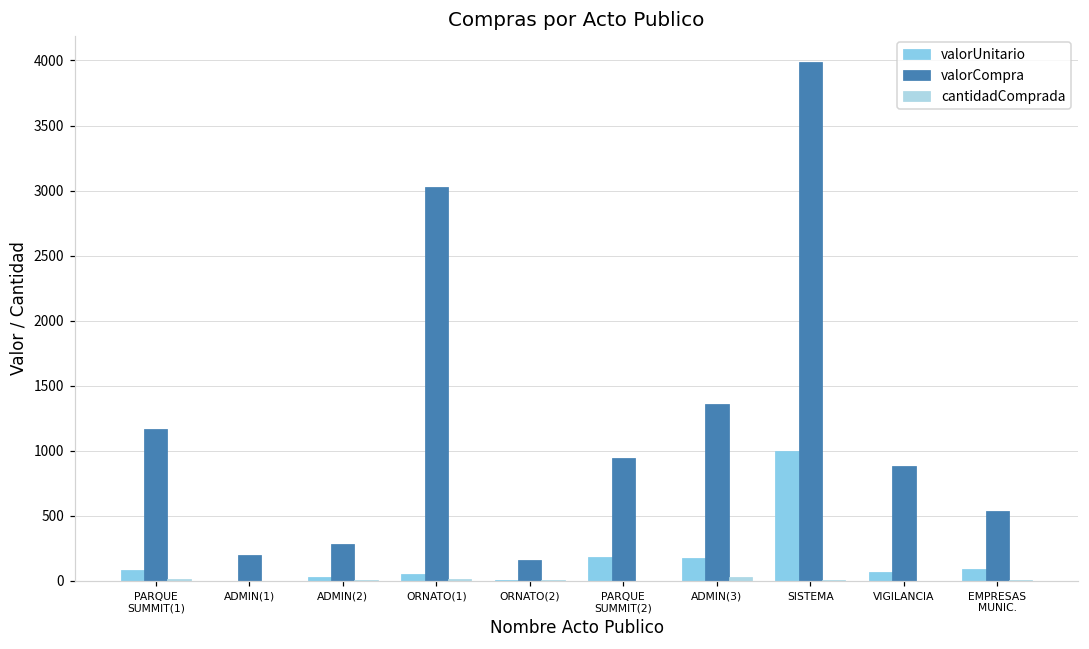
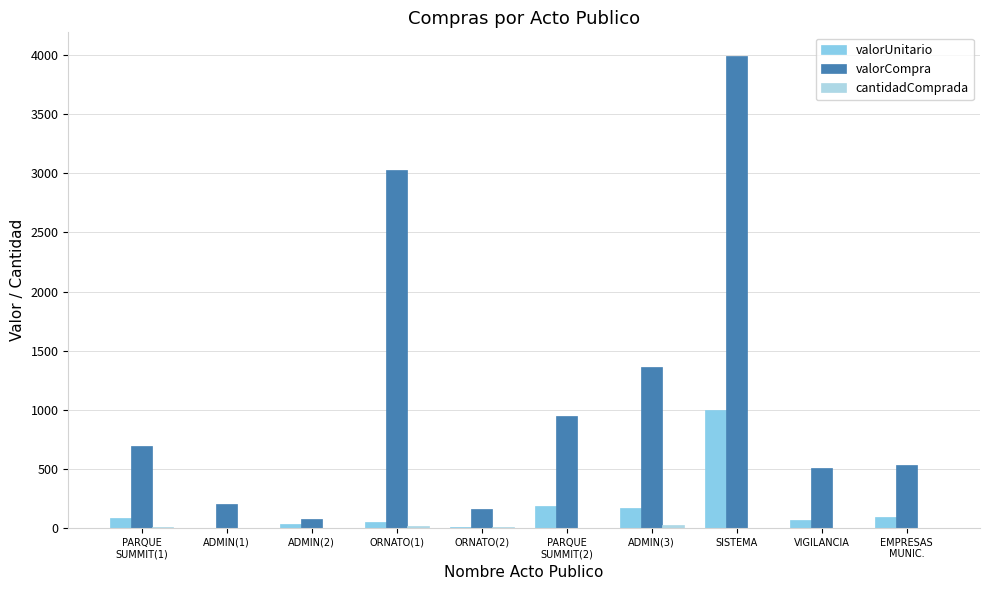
valorCompra, PARQUE SUMMIT(1): 1170 -> 690
valorCompra, ADMIN(2): 280 -> 70
valorCompra, VIGILANCIA: 880 -> 510
